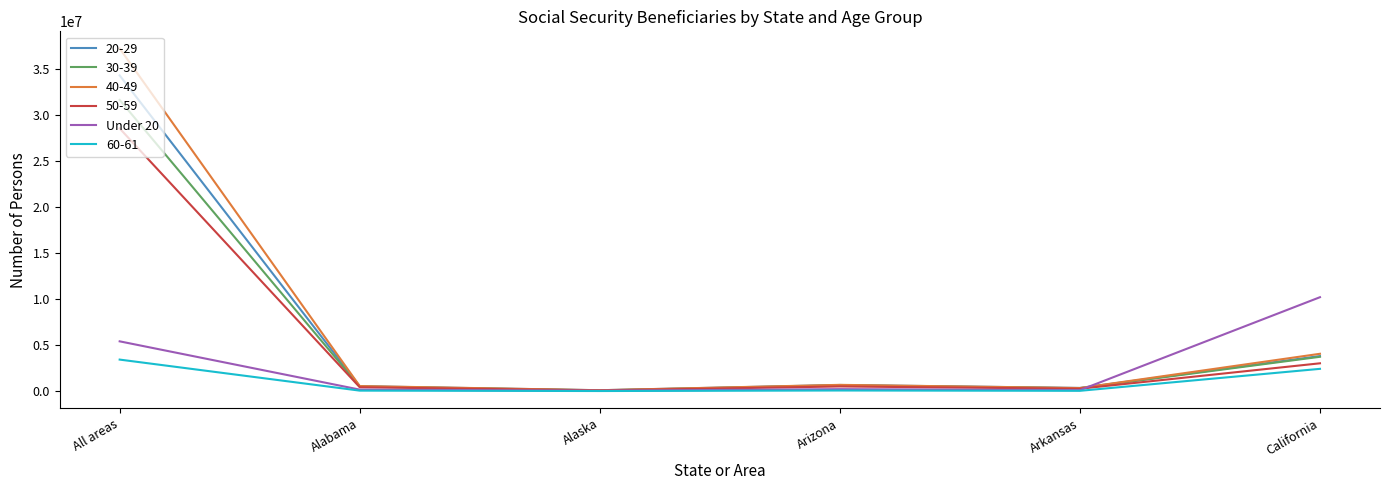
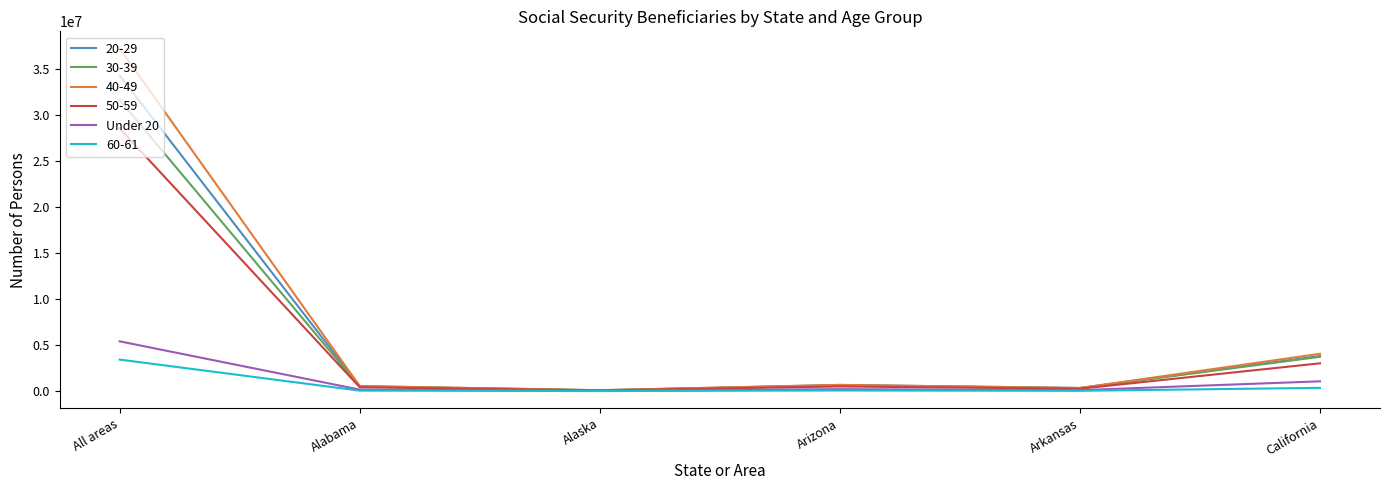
Under 20, California: 10000000 -> 1000000
60-61, California: 2000000 -> 0
